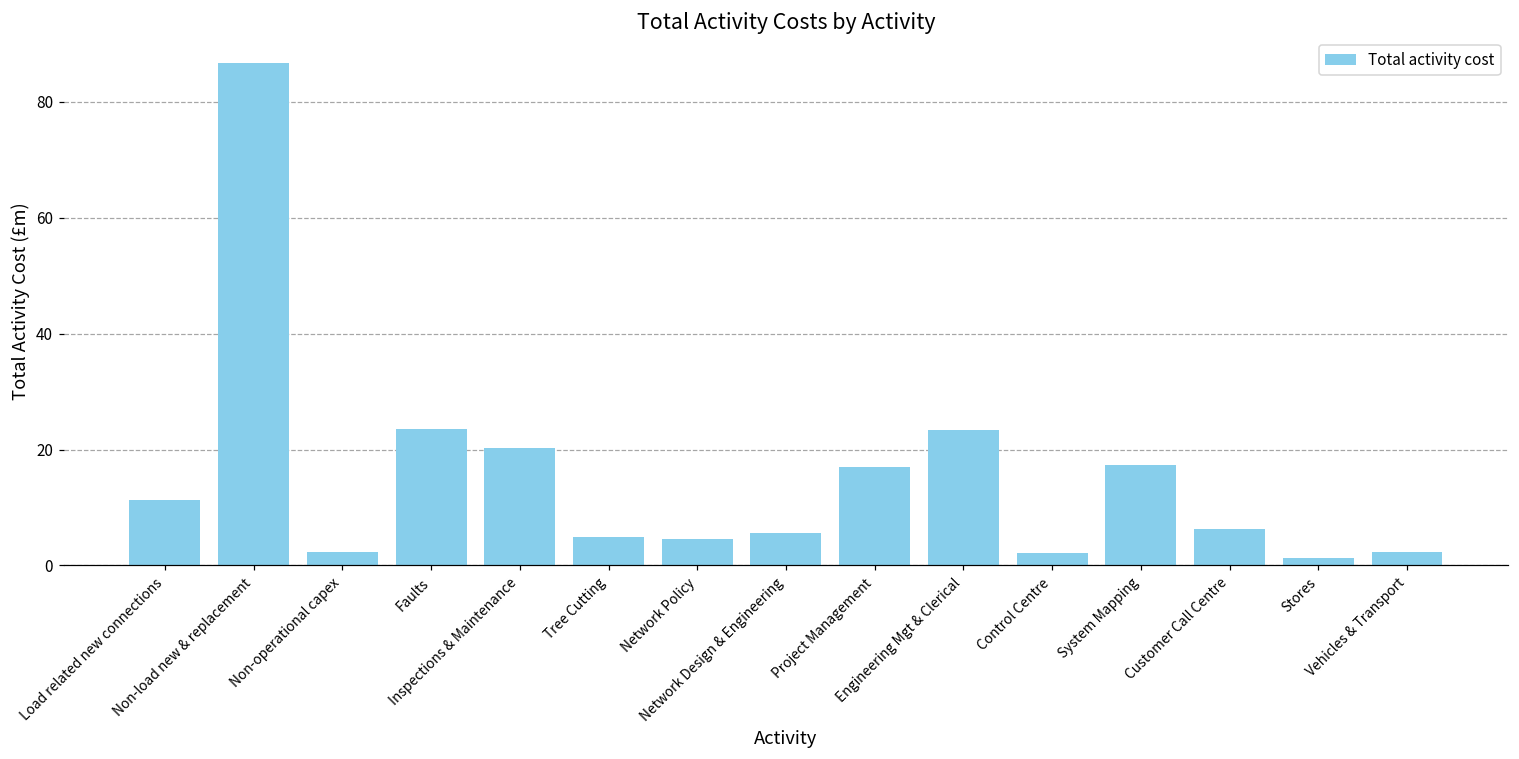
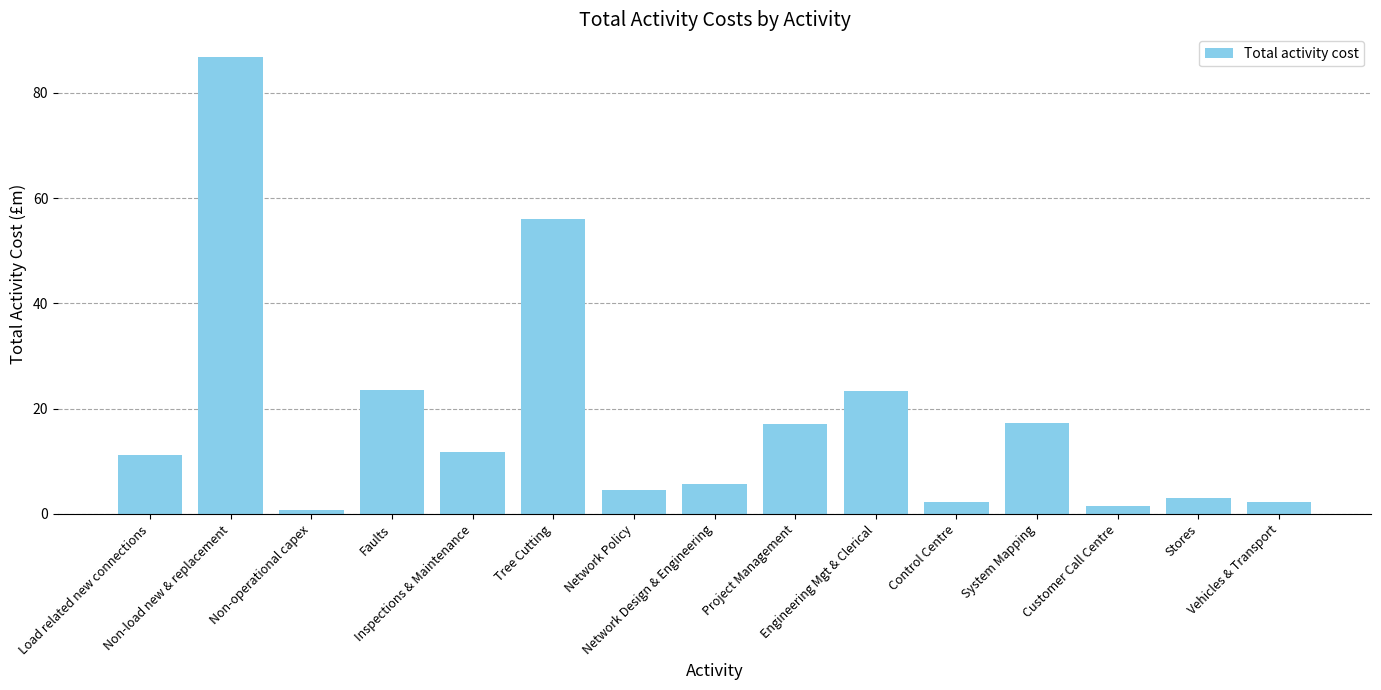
Non-operational capex: 2 -> 1
Inspections & Maintenance: 20 -> 12
Tree Cutting: 5 -> 56
Customer Call Centre: 6 -> 1
Stores: 1 -> 3
